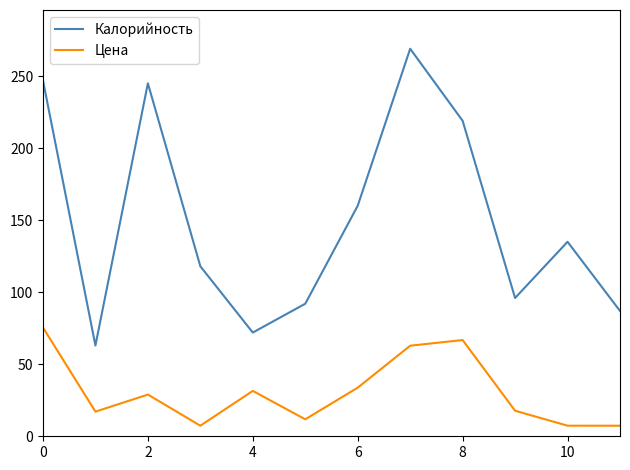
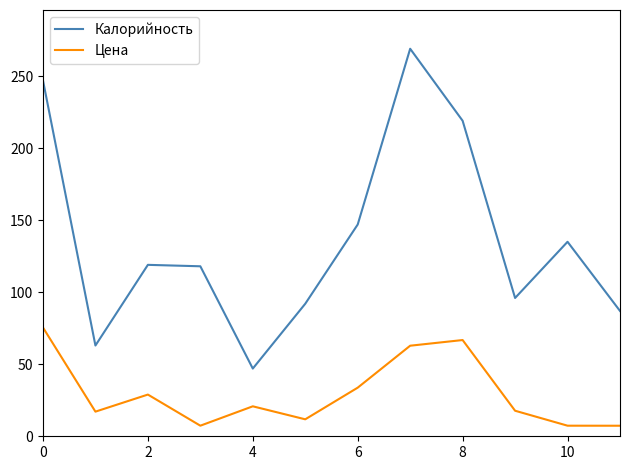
Калорийность, 2: 245 -> 119
Калорийность, 4: 72 -> 47
Цена, 4: 32 -> 21
Калорийность, 6: 160 -> 147
